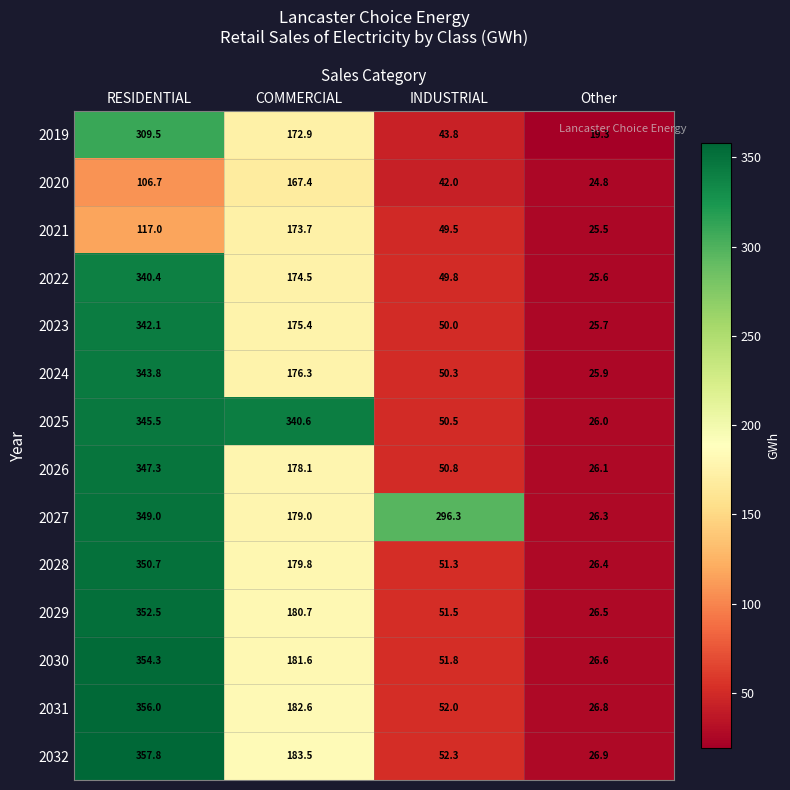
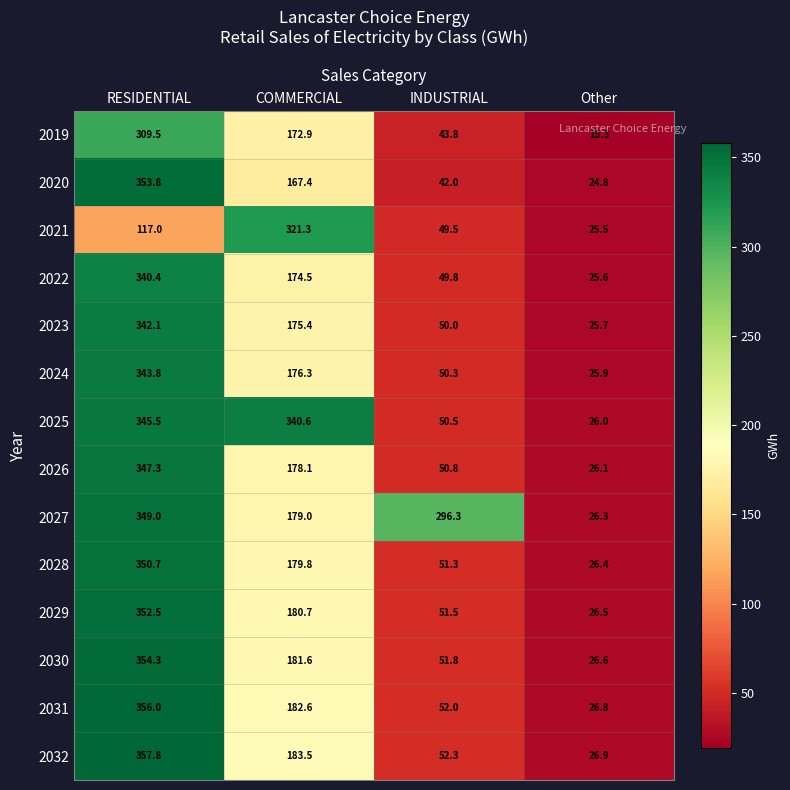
2020, RESIDENTIAL: 106.7 -> 353.8
2021, COMMERCIAL: 173.7 -> 321.3
